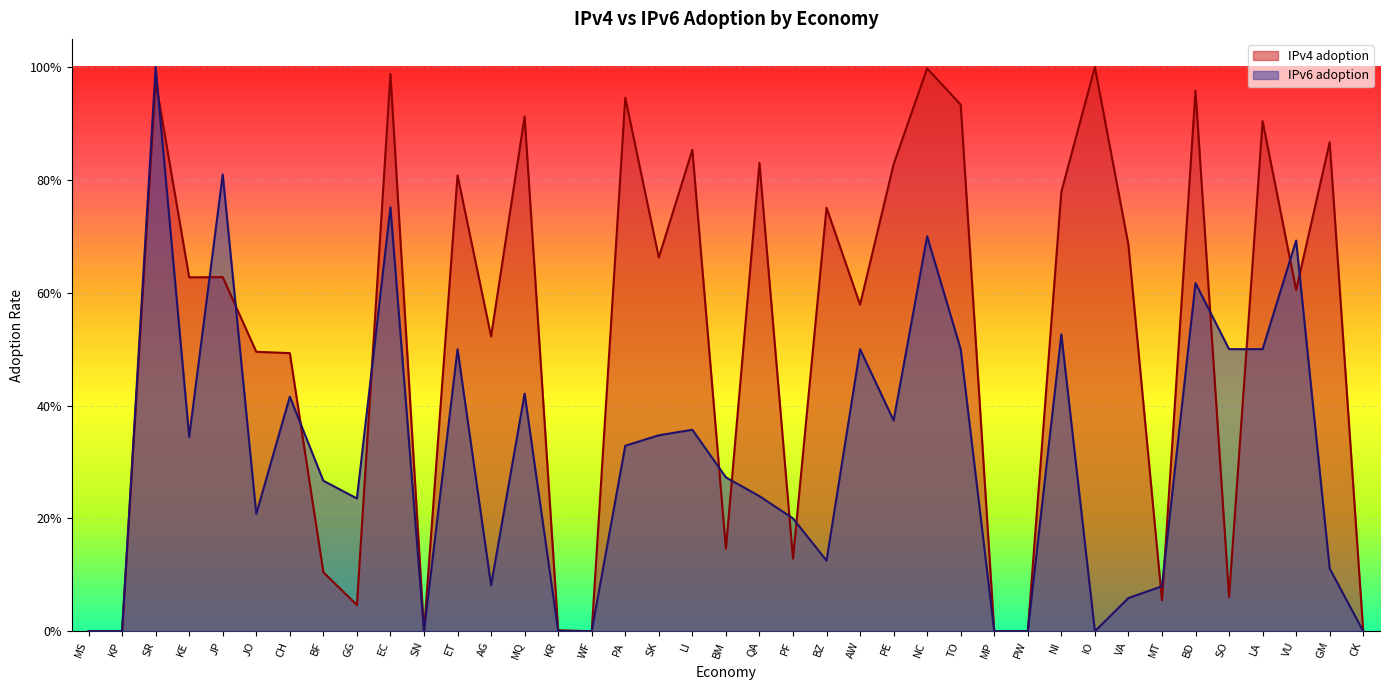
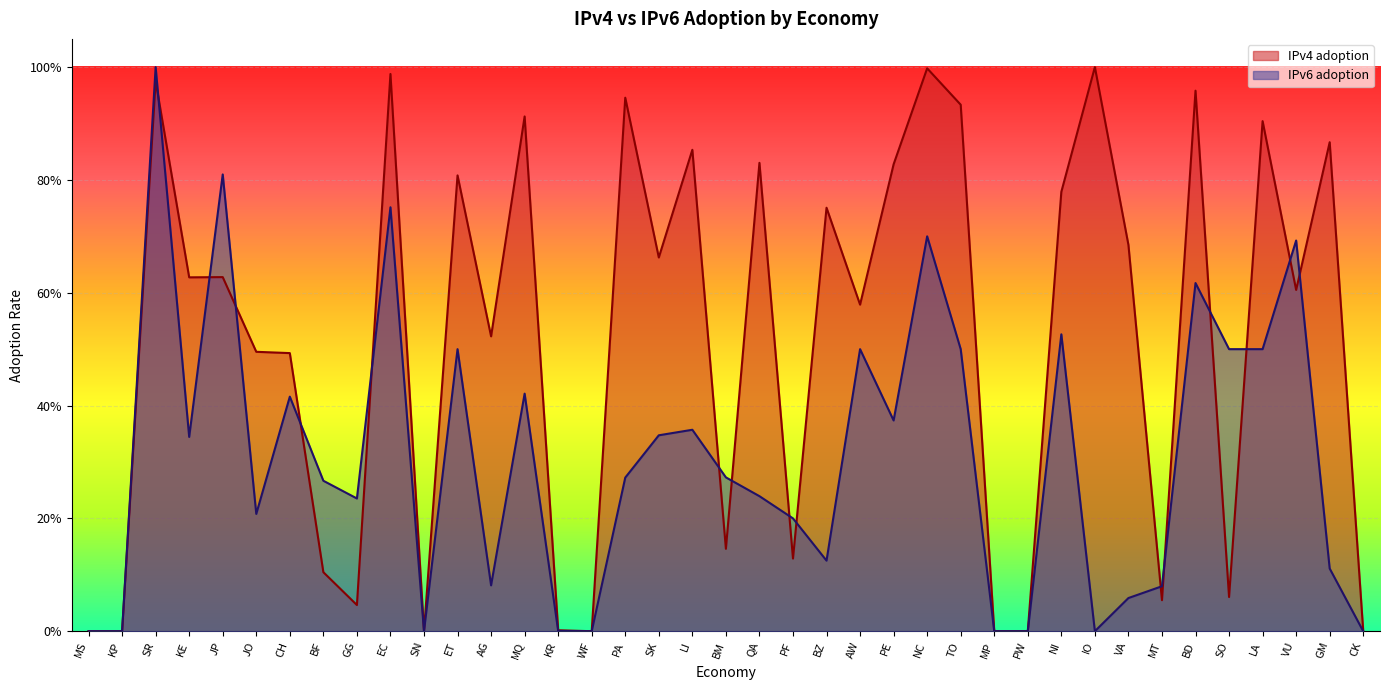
IPv6 adoption, PA: 33% -> 27%
